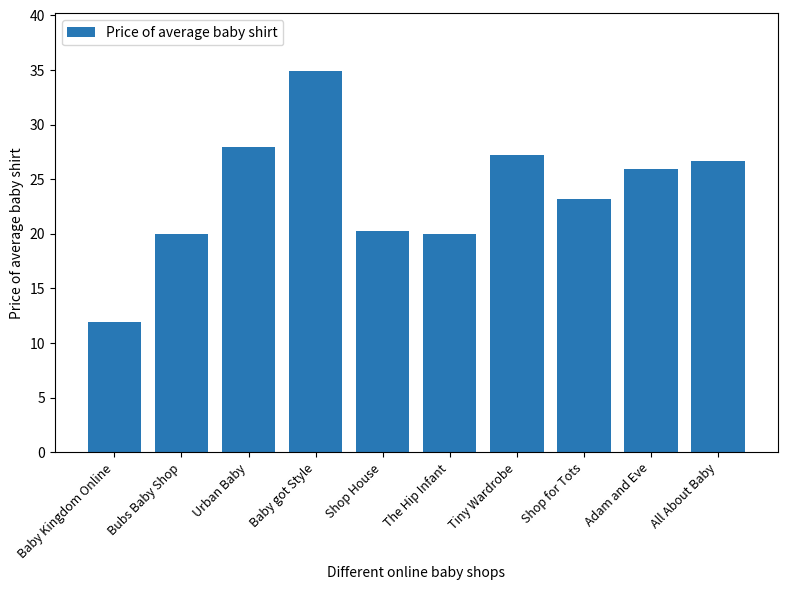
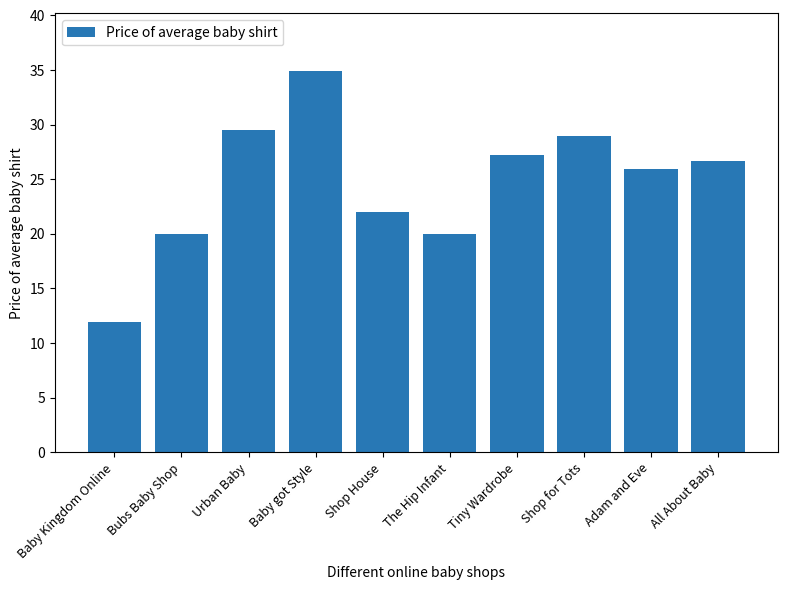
Urban Baby: 28.0 -> 29.5
Shop House: 20.3 -> 22.0
Shop for Tots: 23.2 -> 29.0
